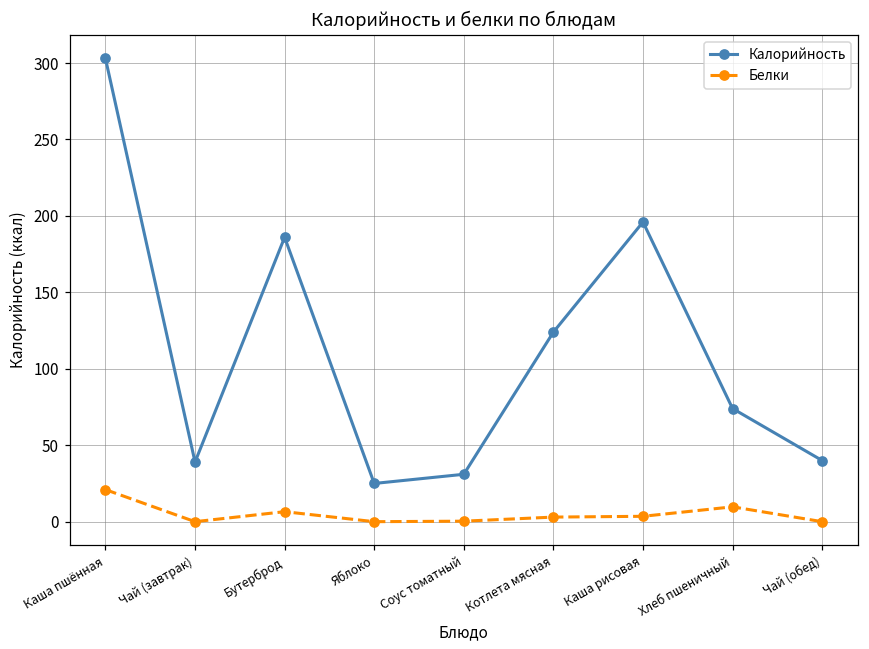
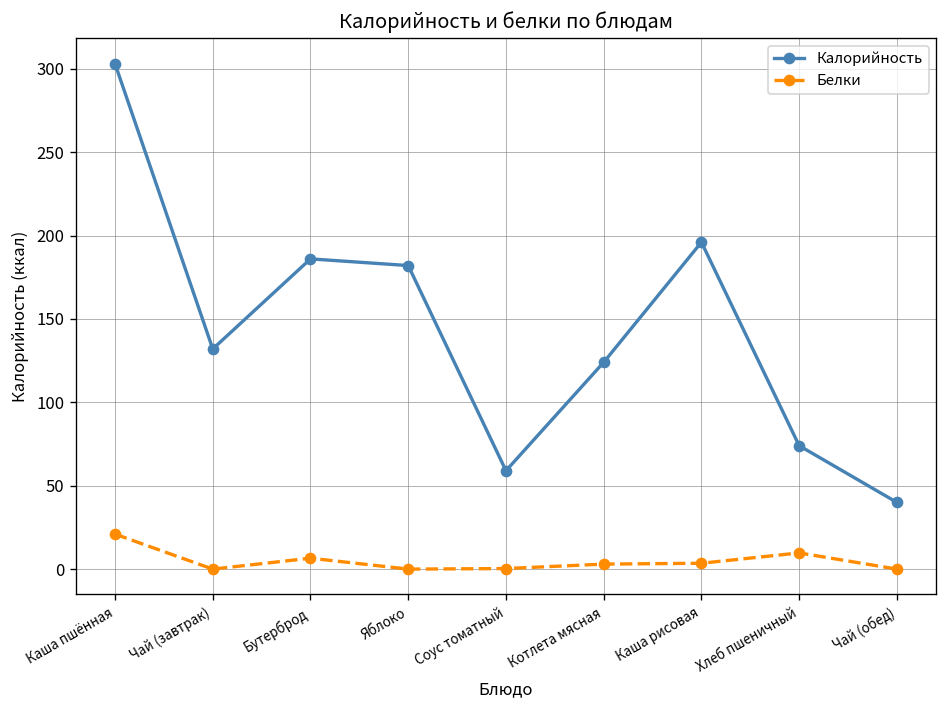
Калорийность, Чай (завтрак): 39 -> 132
Калорийность, Яблоко: 25 -> 182
Калорийность, Соус томатный: 31 -> 59
